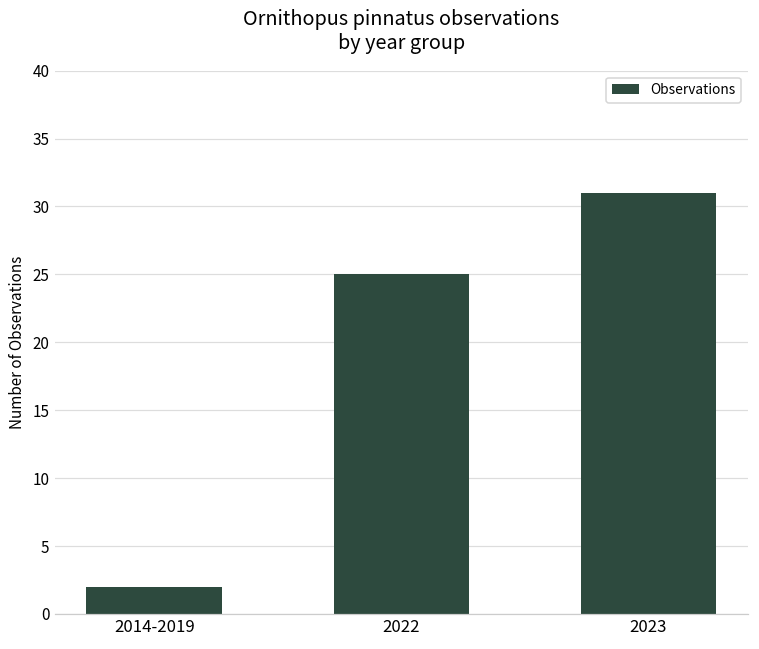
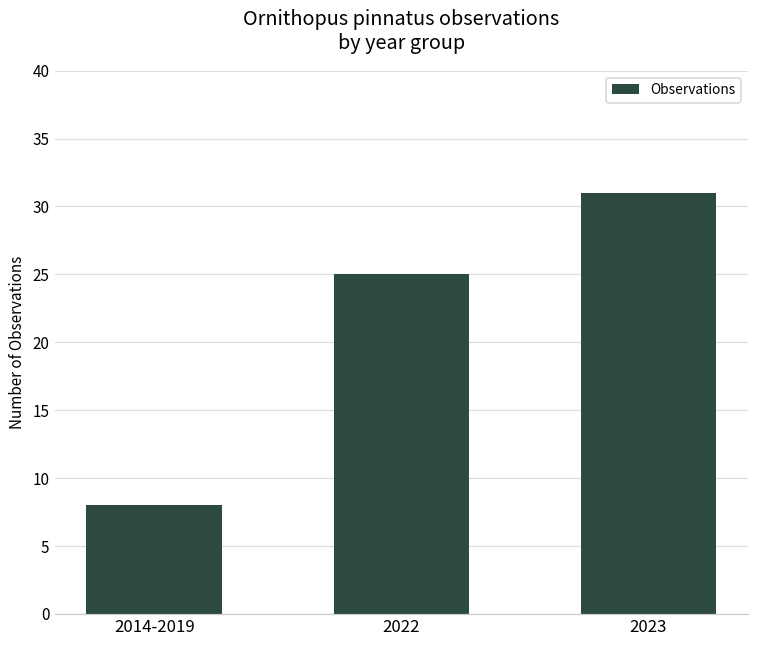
2014-2019: 2 -> 8
